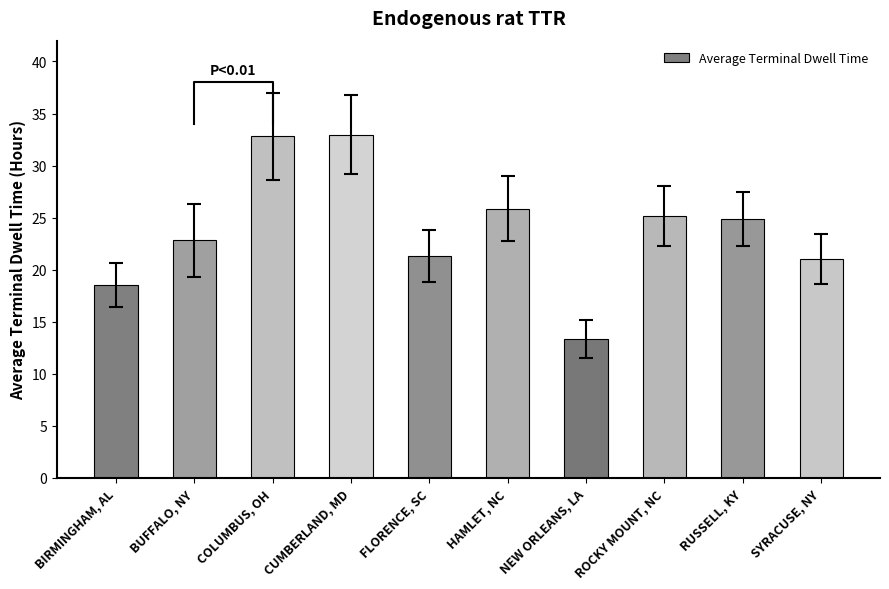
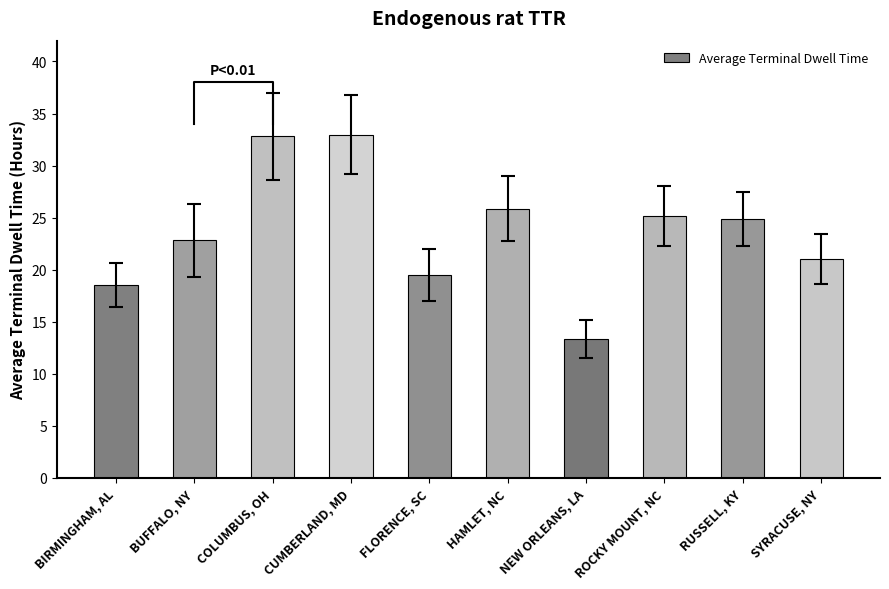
Average Terminal Dwell Time, FLORENCE, SC: 21.3 -> 19.5
